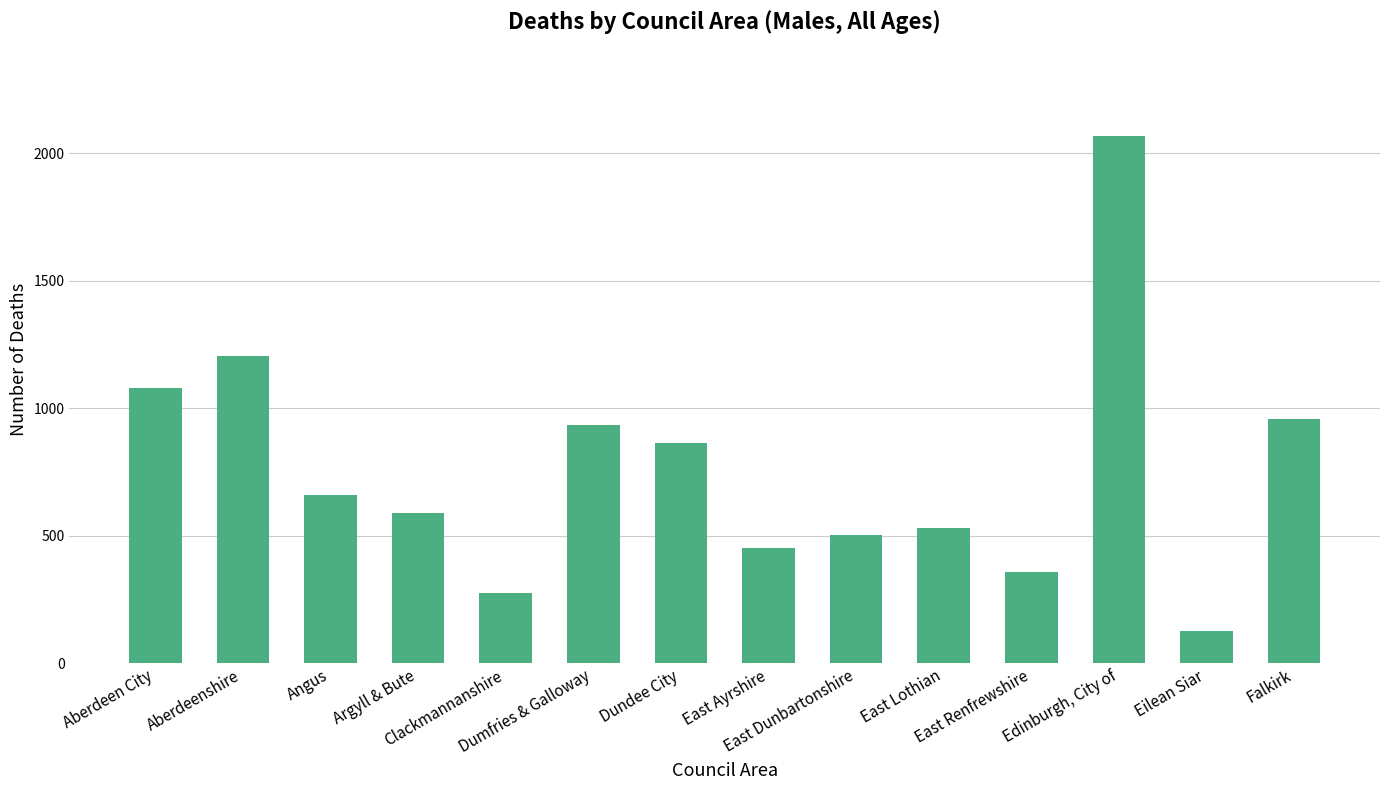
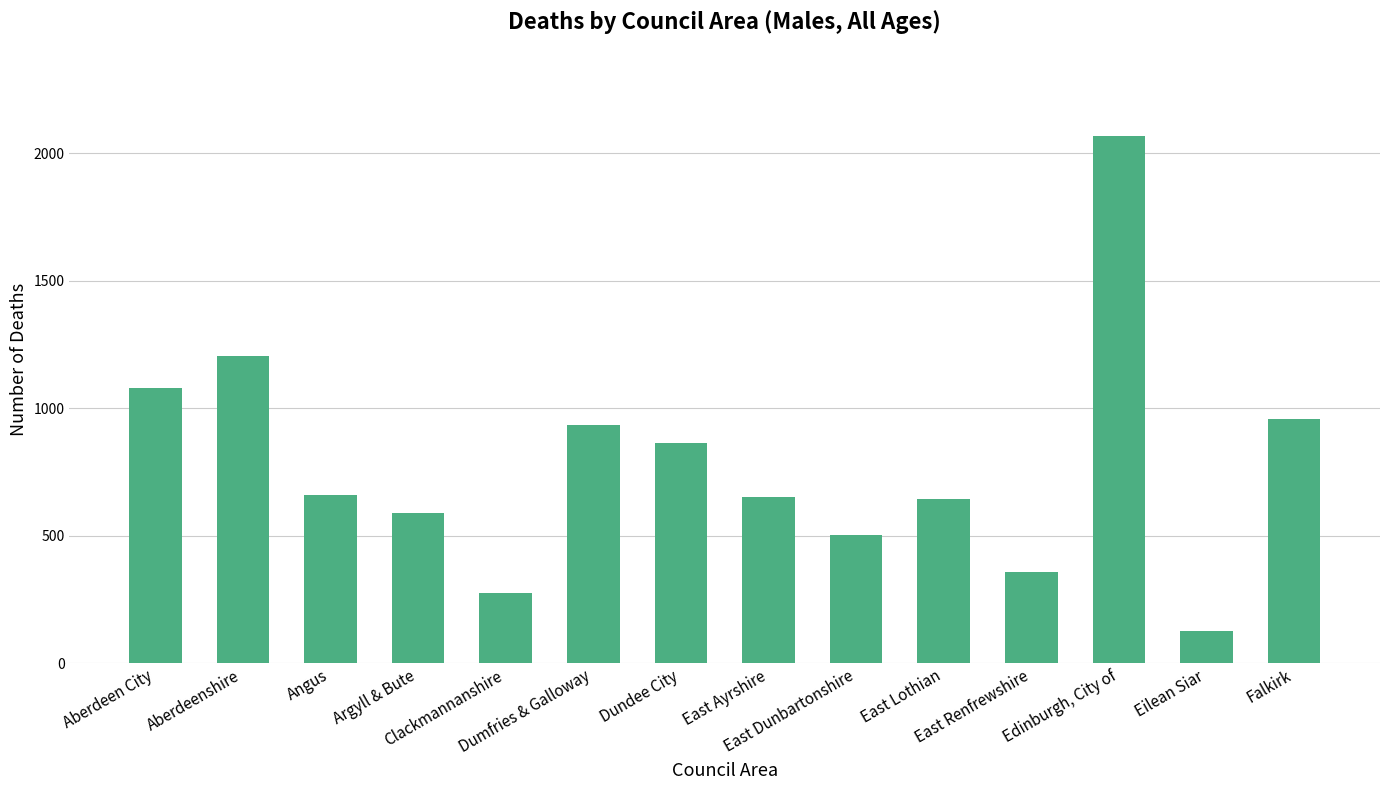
East Ayrshire: 450 -> 650
East Lothian: 530 -> 640
